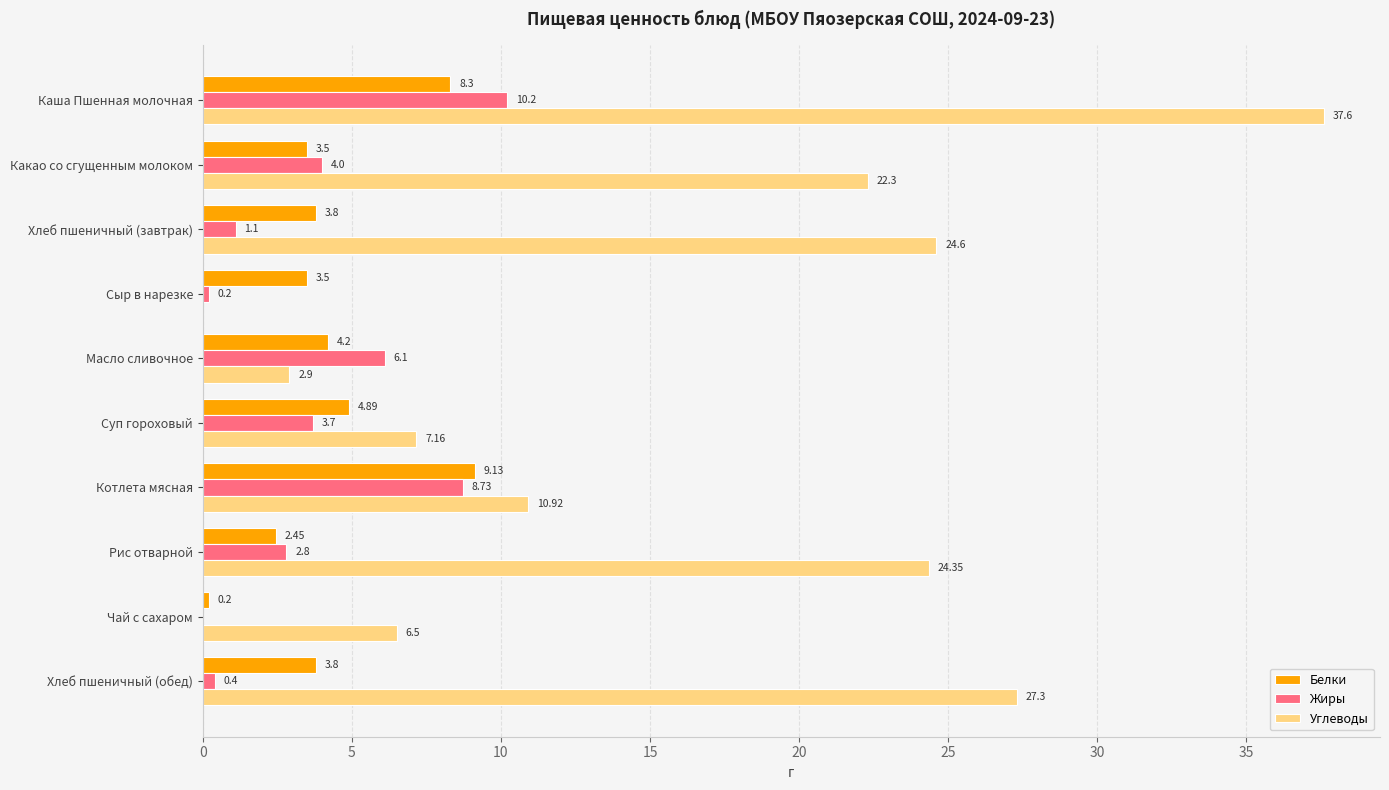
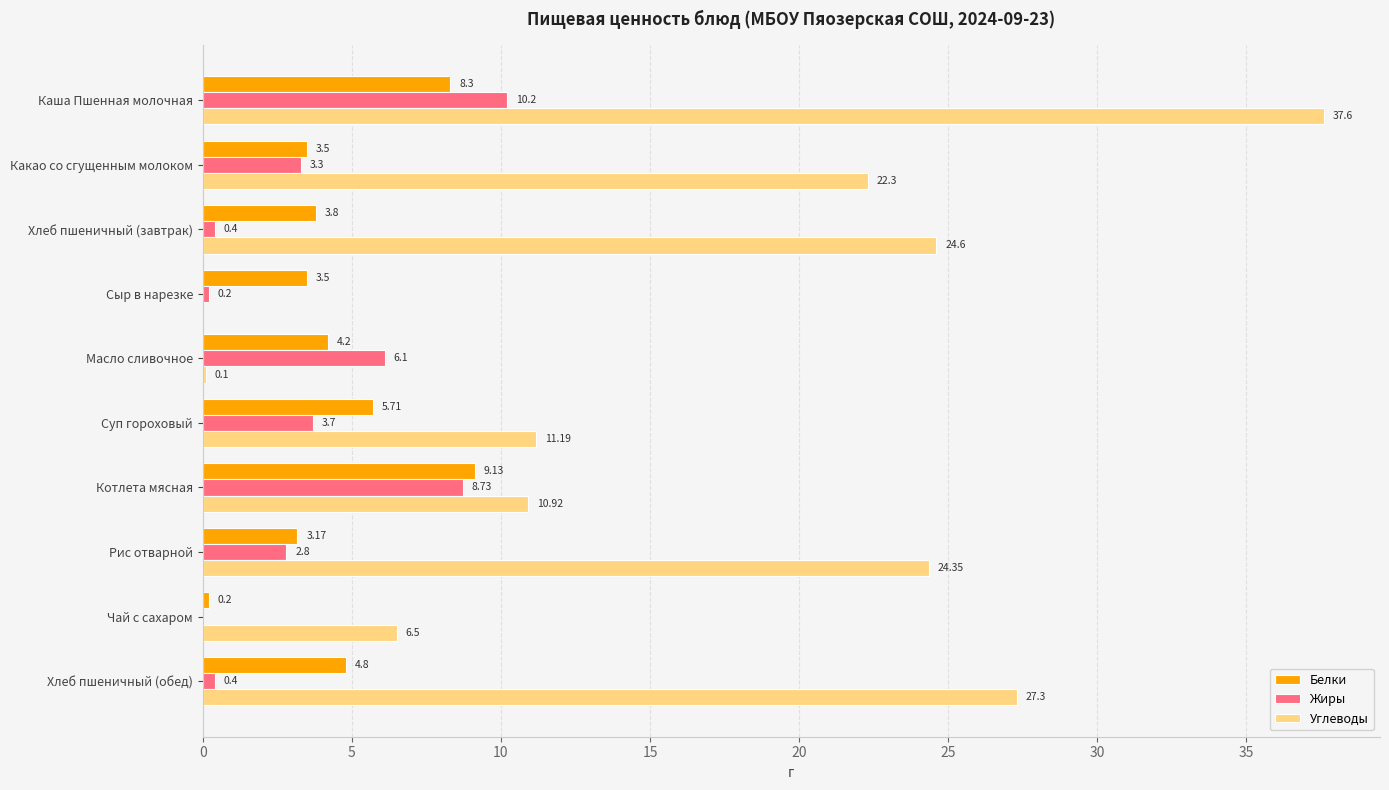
Жиры, Какао со сгущенным молоком: 4.0 -> 3.3
Жиры, Хлеб пшеничный (завтрак): 1.1 -> 0.4
Углеводы, Масло сливочное: 2.9 -> 0.1
Белки, Суп гороховый: 4.89 -> 5.71
Углеводы, Суп гороховый: 7.16 -> 11.19
Белки, Рис отварной: 2.45 -> 3.17
Белки, Хлеб пшеничный (обед): 3.8 -> 4.8
